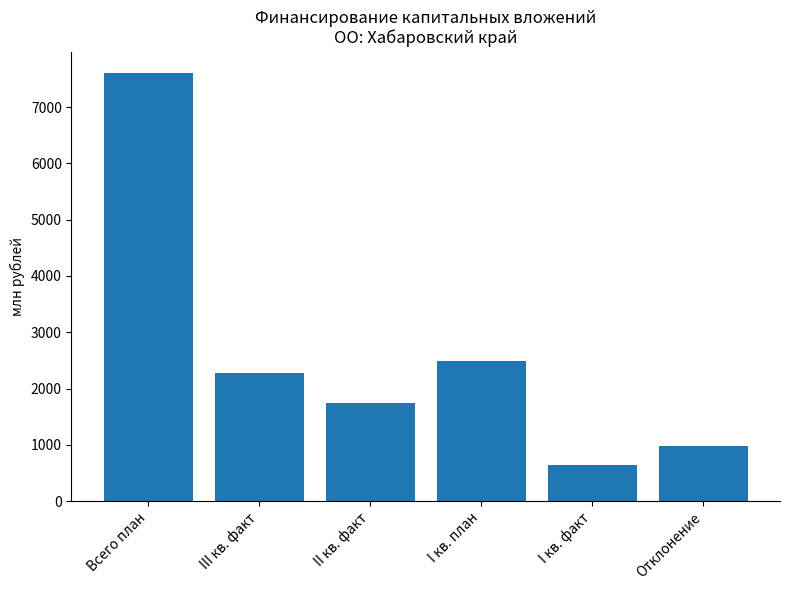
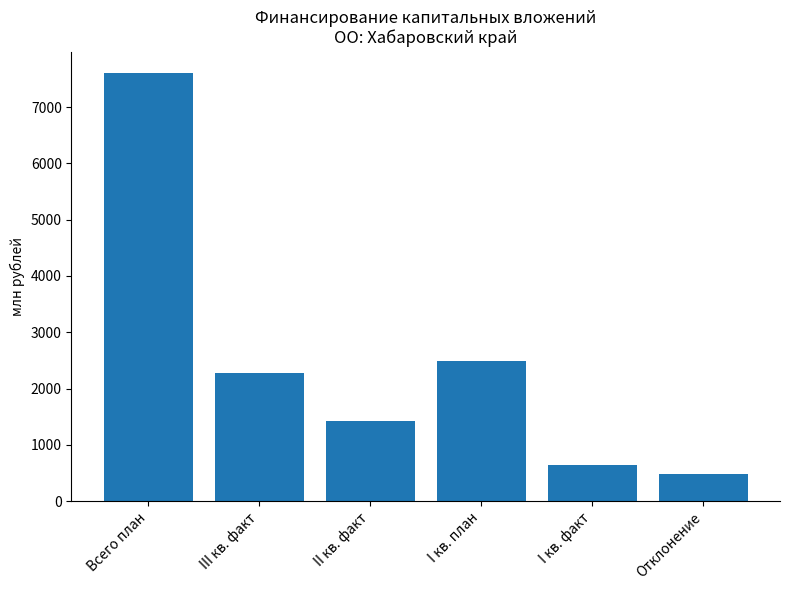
II кв. факт: 1700 -> 1400
Отклонение: 1000 -> 500
